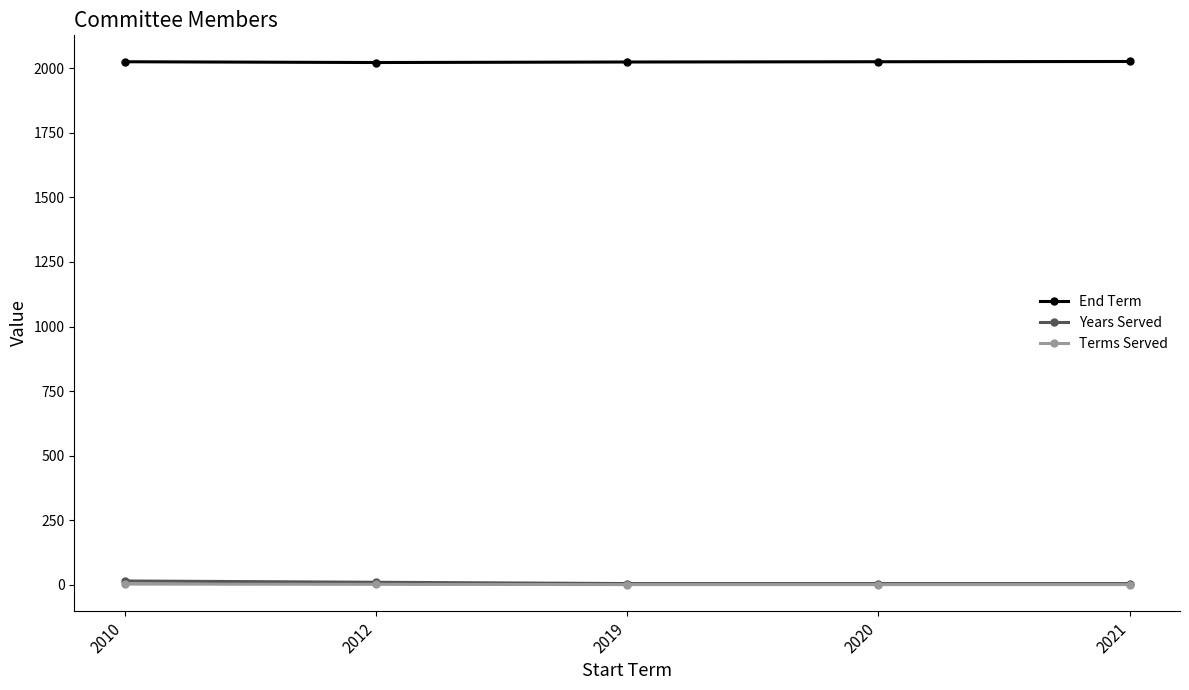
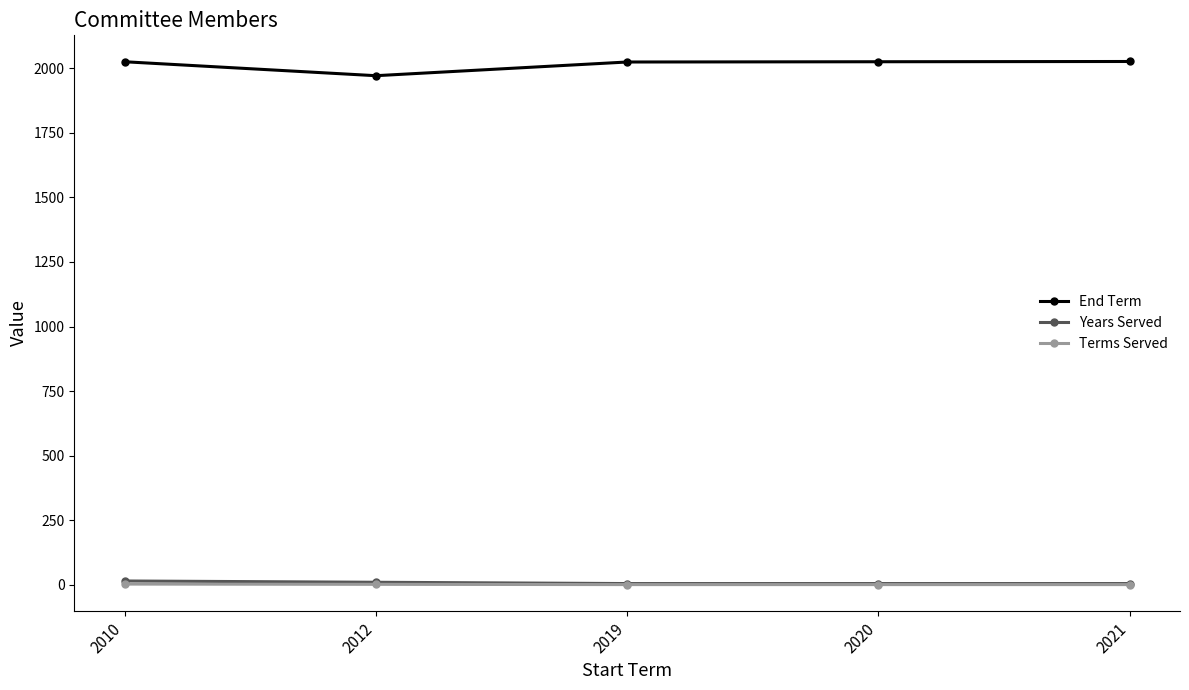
End Term, 2012: 2020 -> 1970
